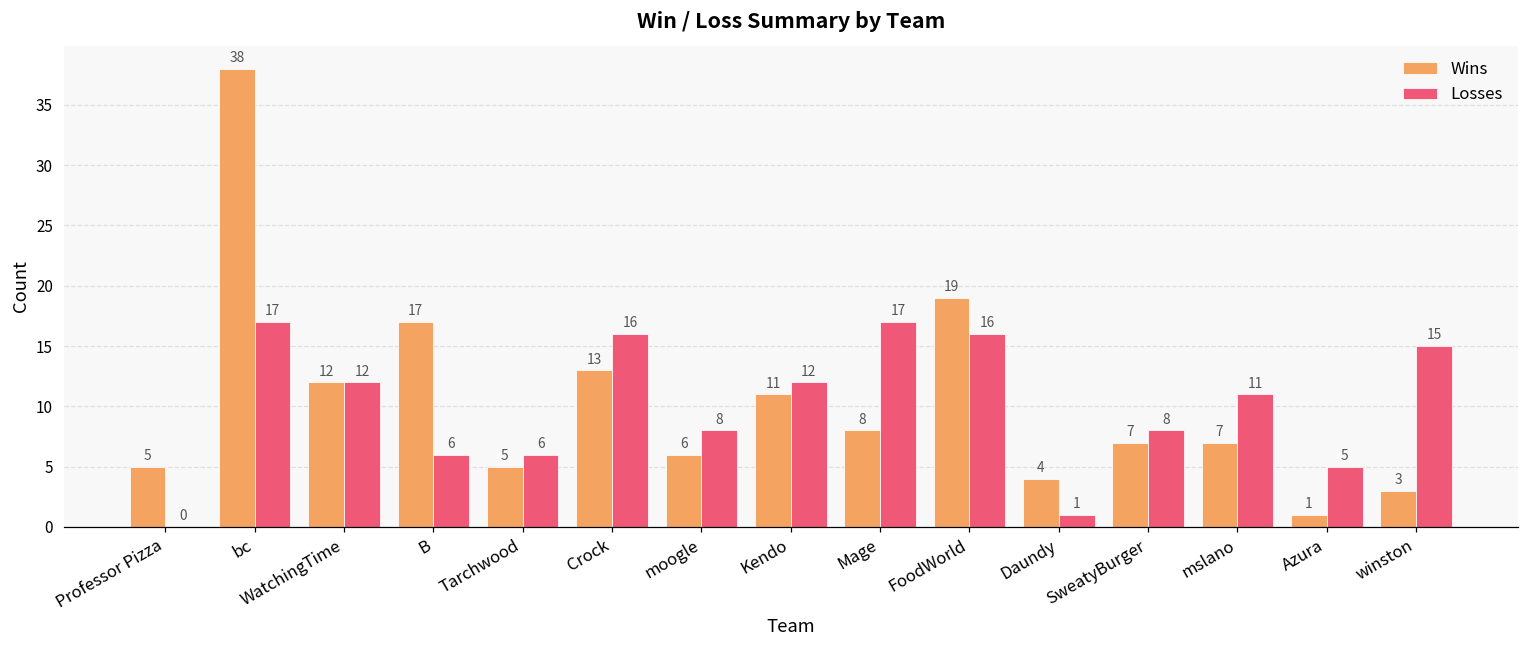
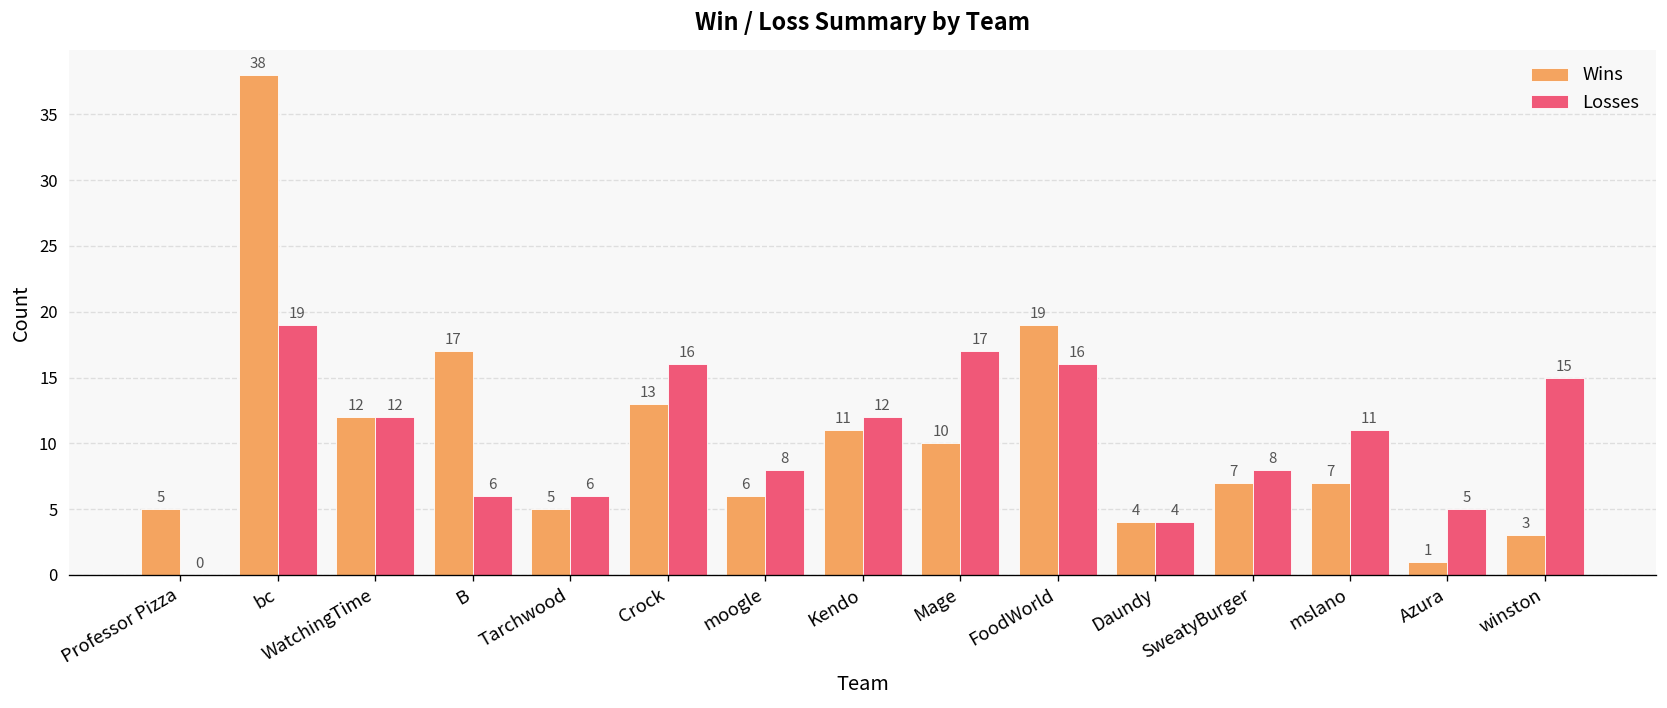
Losses, bc: 17 -> 19
Wins, Mage: 8 -> 10
Losses, Daundy: 1 -> 4
